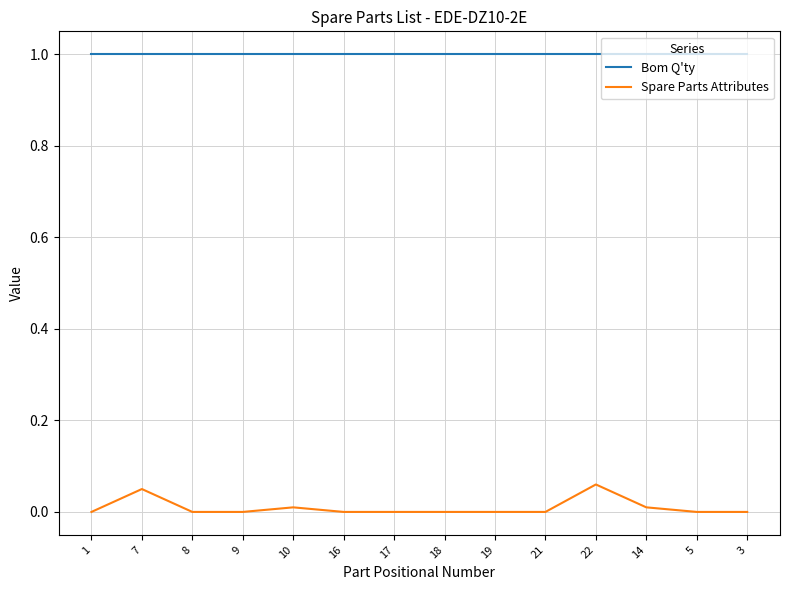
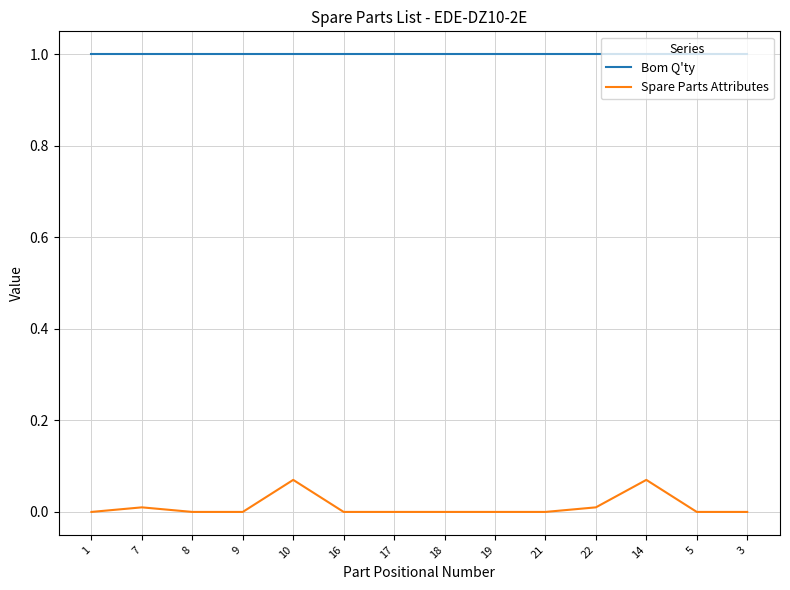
Spare Parts Attributes, 7: 0.05 -> 0.01
Spare Parts Attributes, 10: 0.01 -> 0.07
Spare Parts Attributes, 22: 0.06 -> 0.01
Spare Parts Attributes, 14: 0.01 -> 0.07
